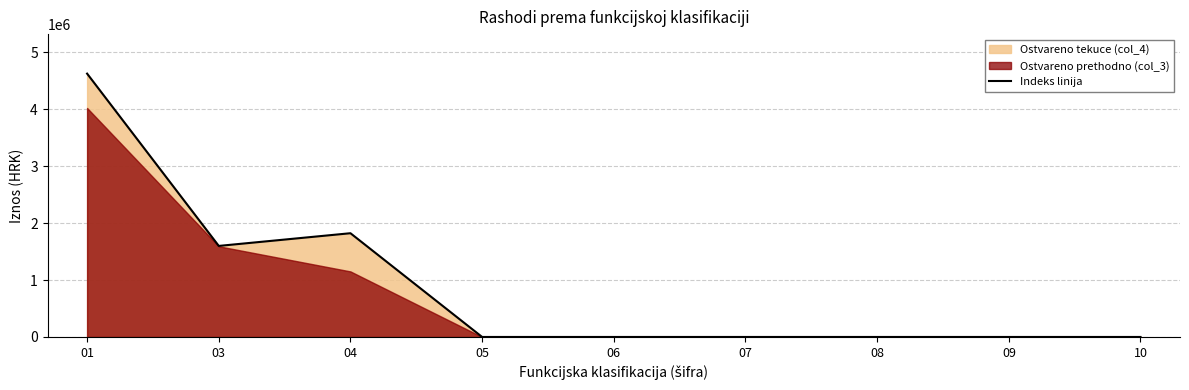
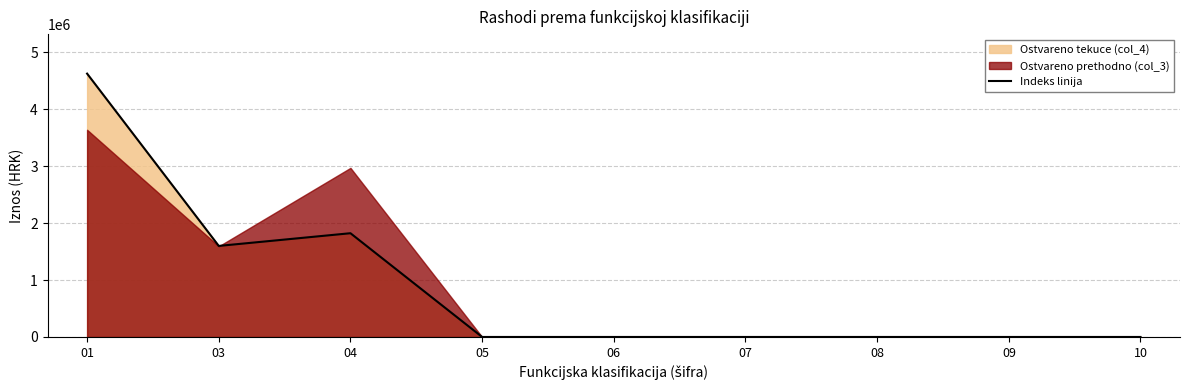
Ostvareno prethodno (col_3), 01: 4000000 -> 3600000
Ostvareno prethodno (col_3), 04: 1200000 -> 3000000
